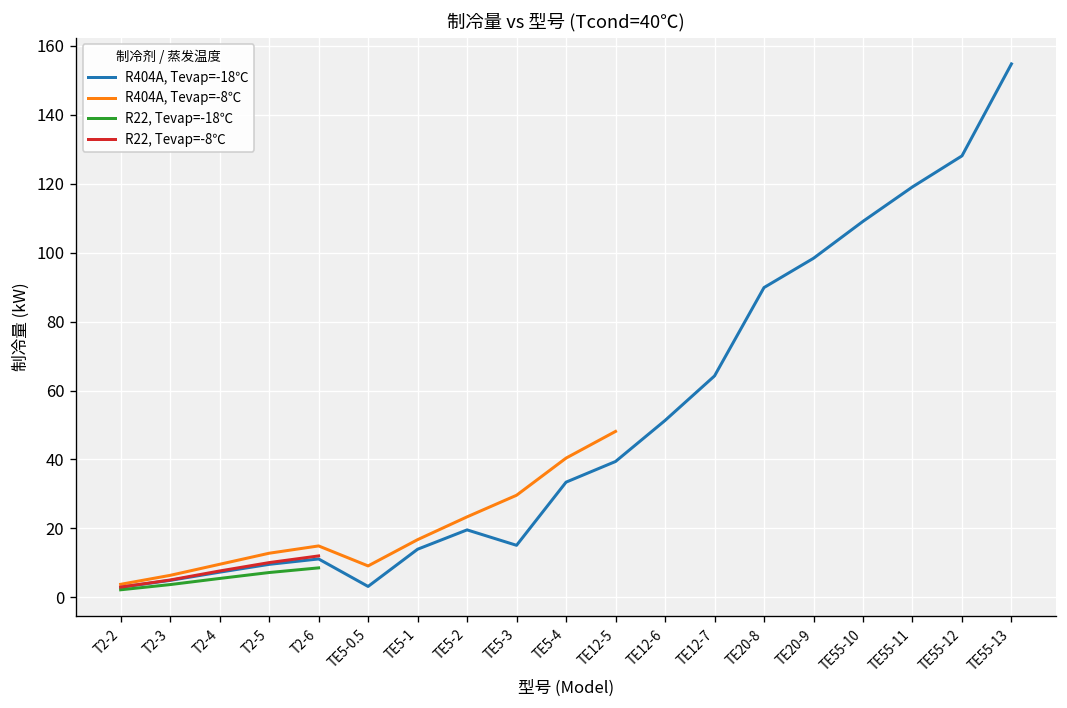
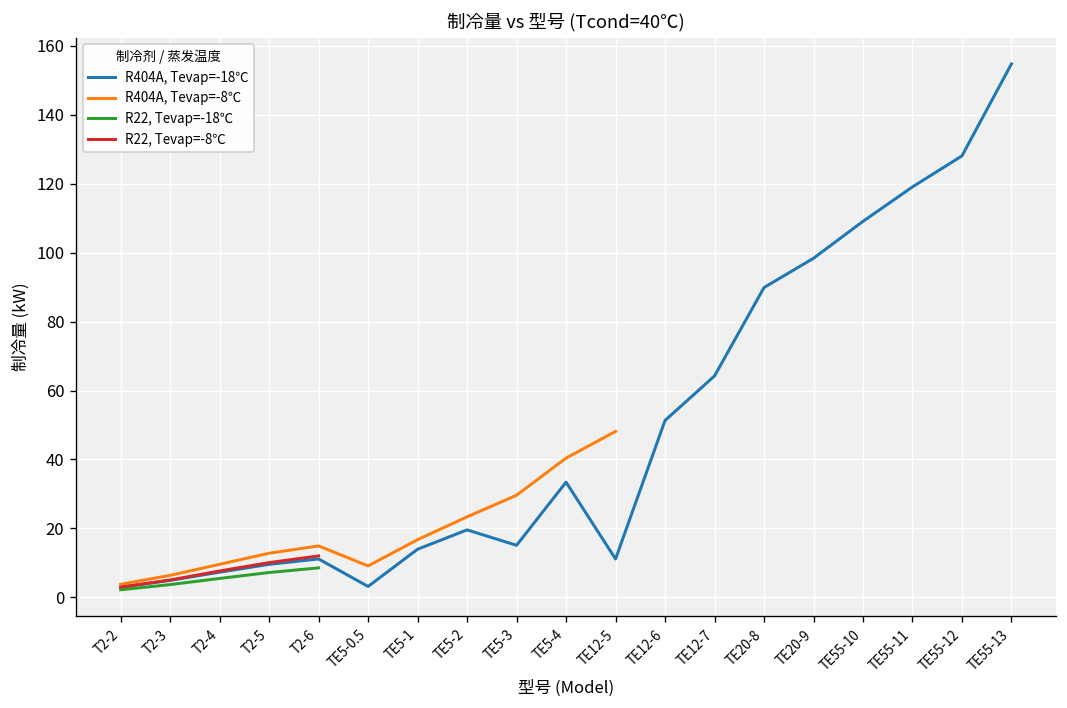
R404A, Tevap=-18℃, TE12-5: 39 -> 11
